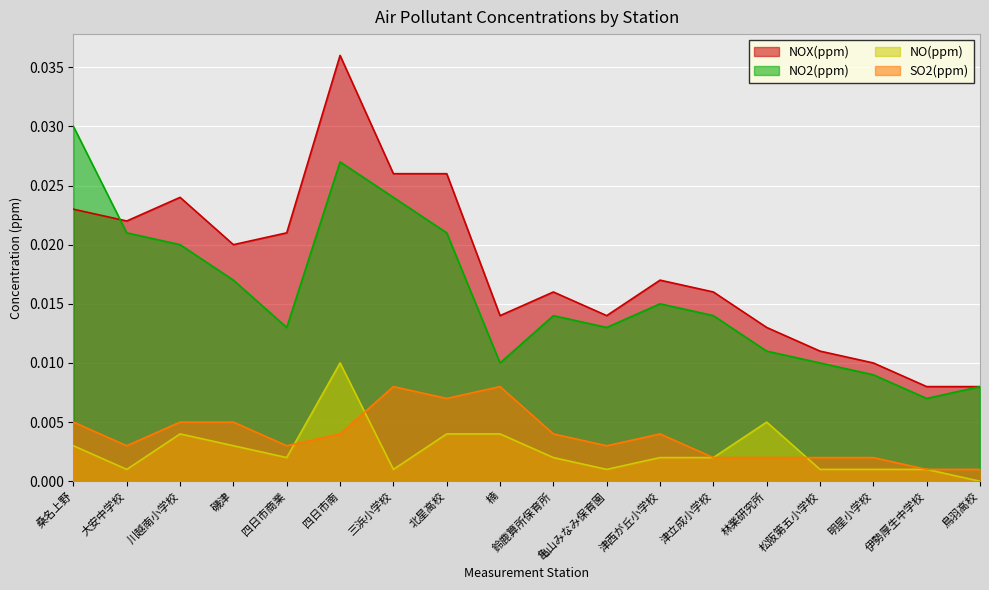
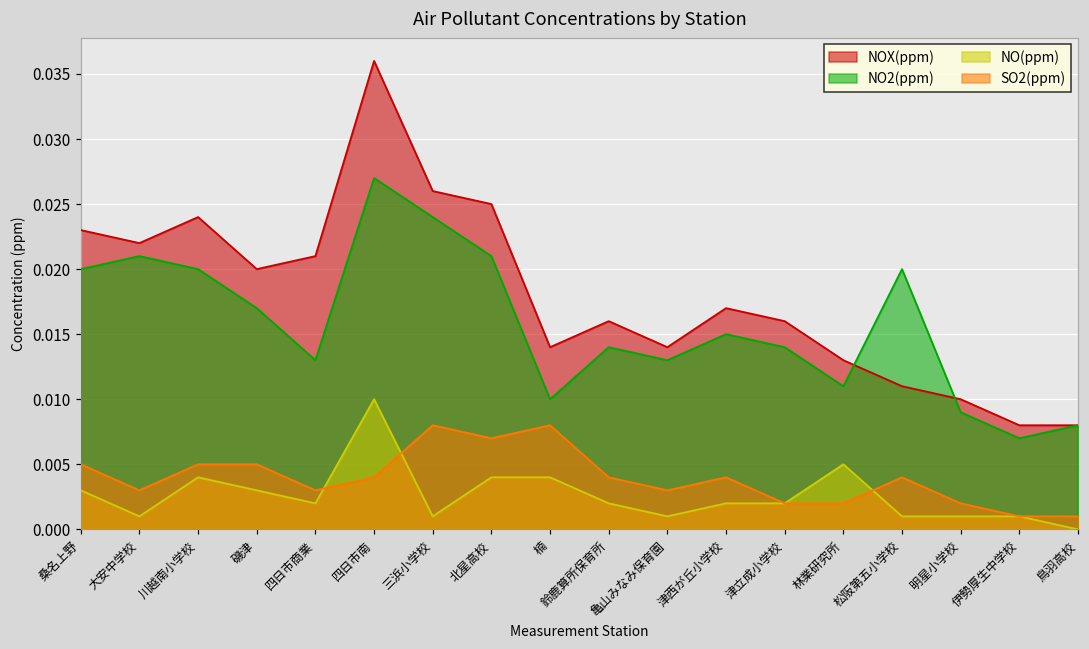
NO2(ppm), 桑名上野: 0.03 -> 0.02
NOX(ppm), 北星高校: 0.026 -> 0.025
NO2(ppm), 松阪第五小学校: 0.01 -> 0.02
SO2(ppm), 松阪第五小学校: 0.002 -> 0.004
